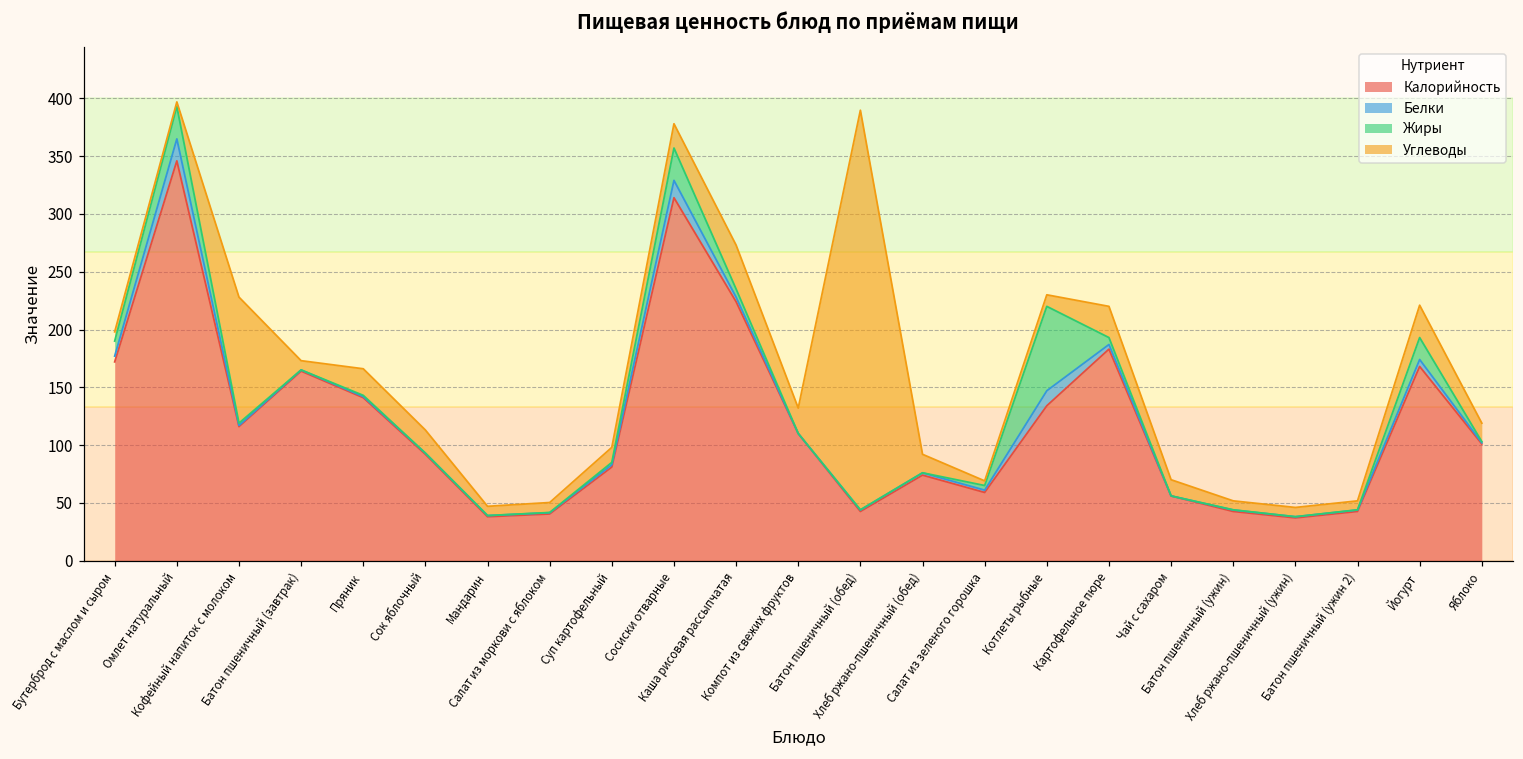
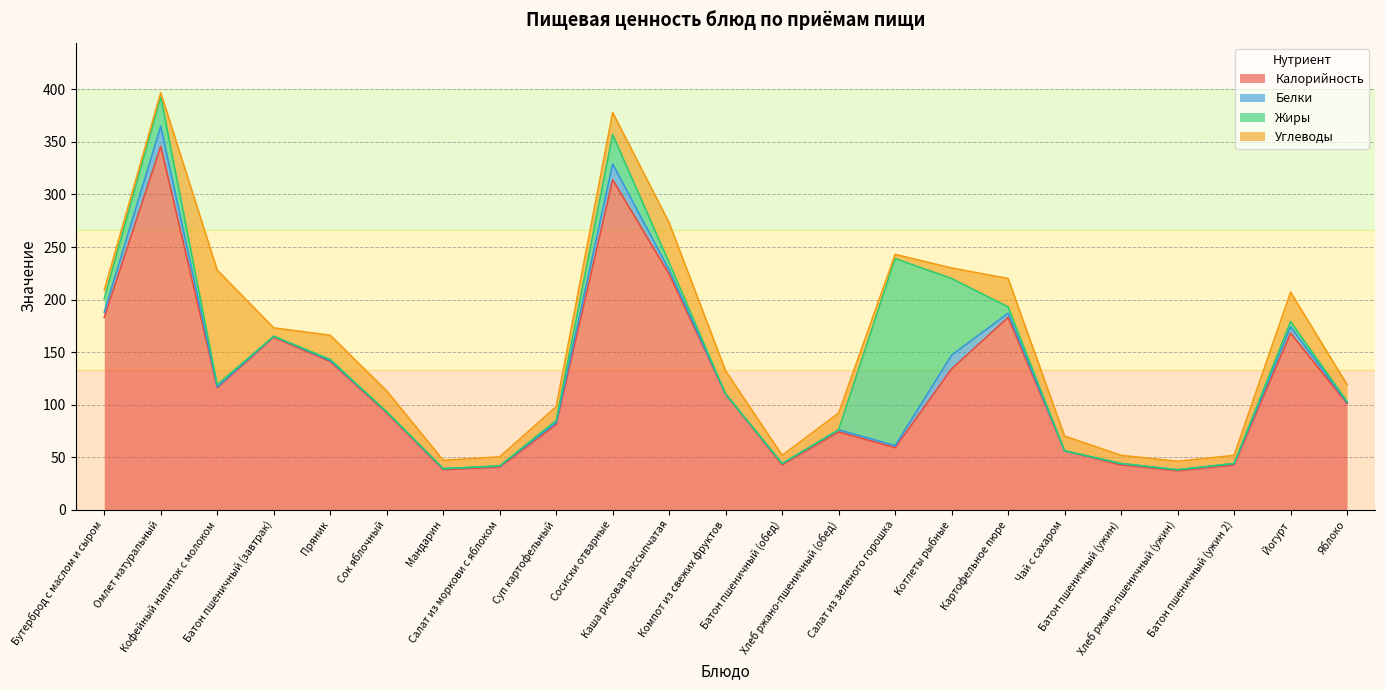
Калорийность, Бутерброд с маслом и сыром: 172 -> 183
Углеводы, Батон пшеничный (обед): 346 -> 8
Жиры, Салат из зеленого горошка: 4 -> 178
Жиры, Йогурт: 19 -> 5
